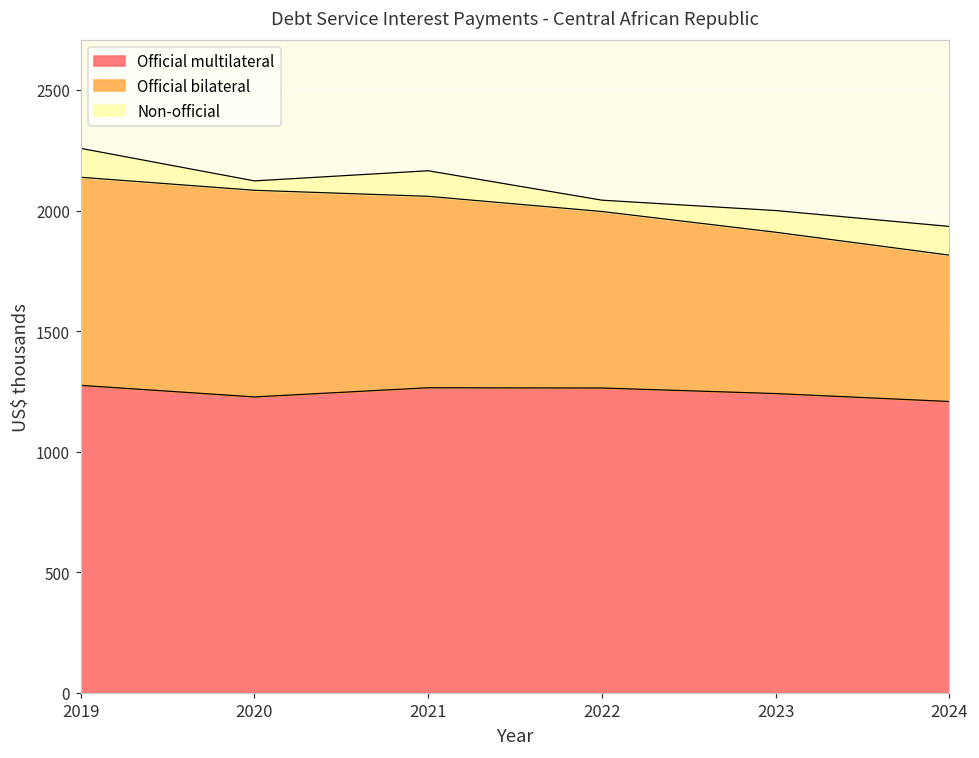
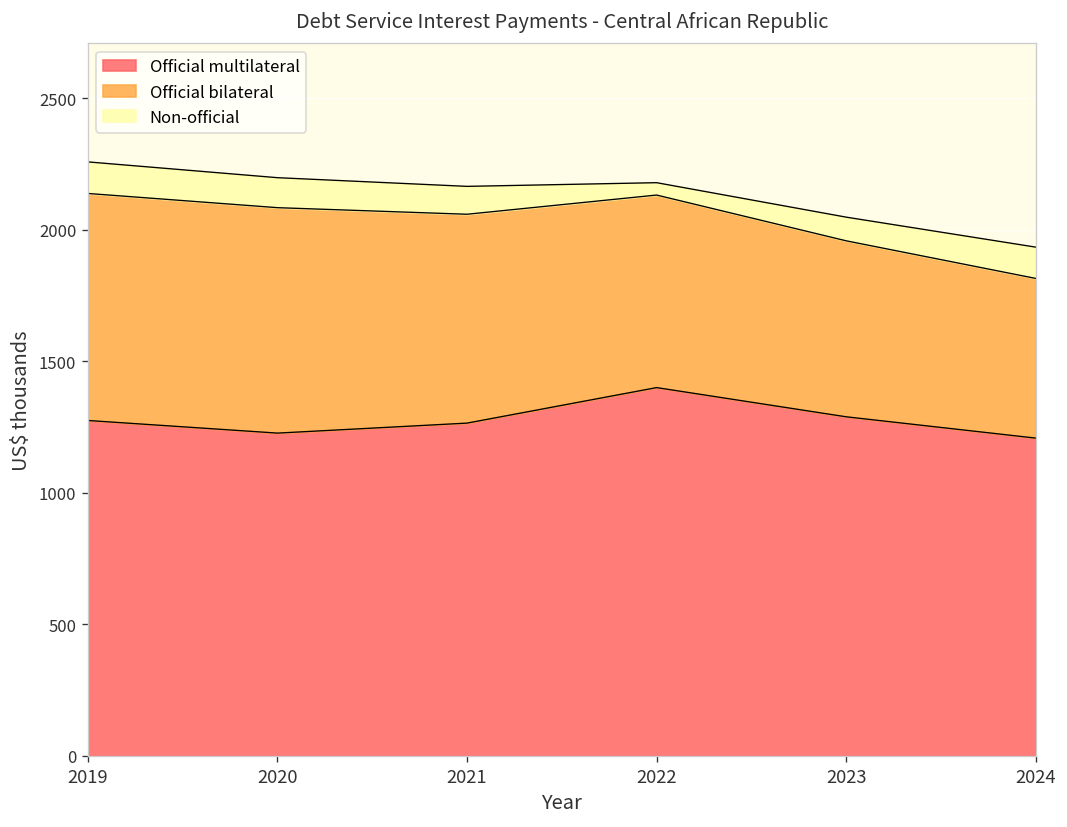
Non-official, 2020: 40 -> 110
Official multilateral, 2022: 1260 -> 1400
Official multilateral, 2023: 1240 -> 1290
